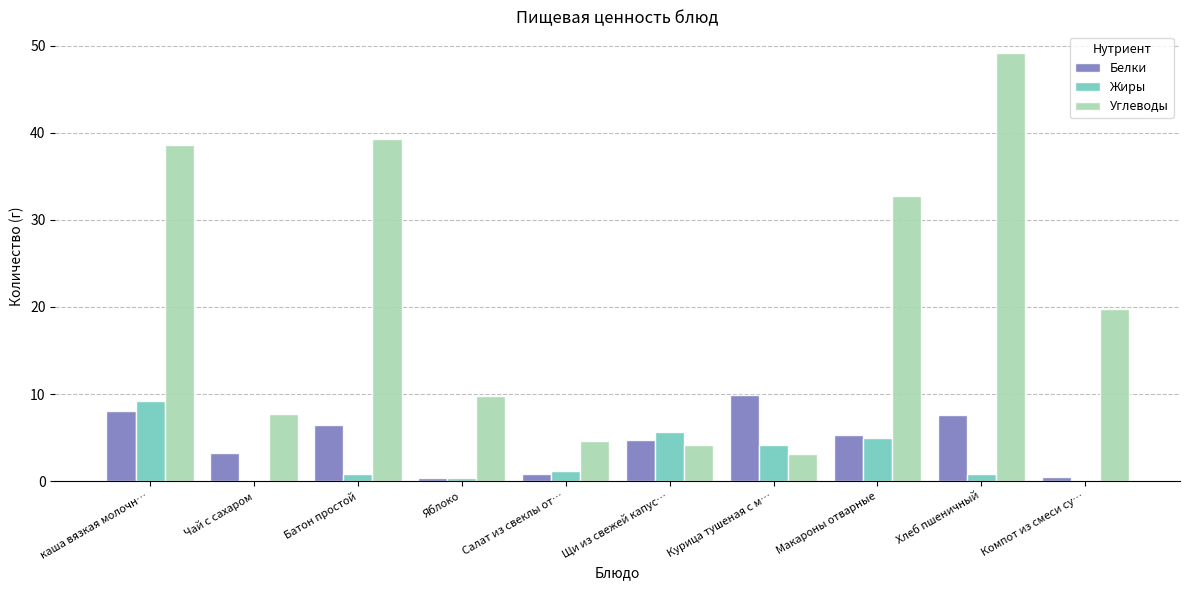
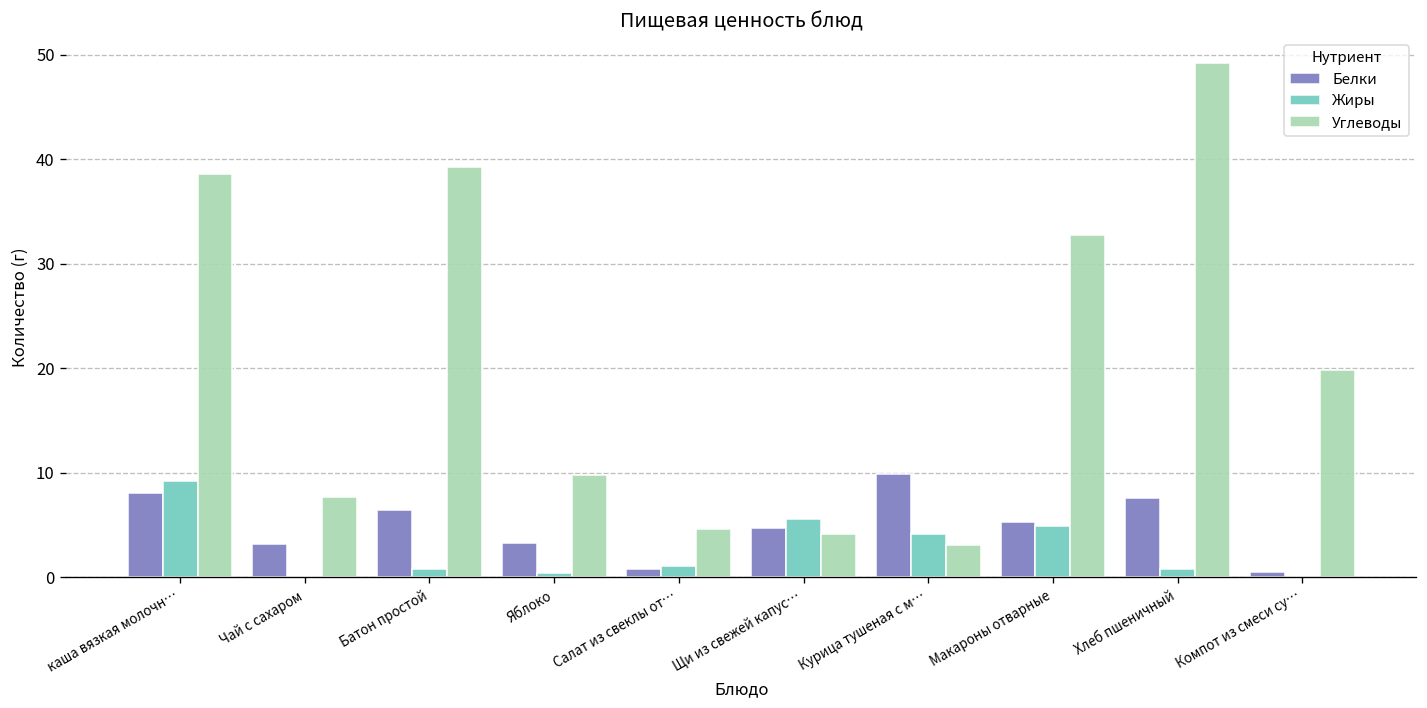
Белки, Яблоко: 0 -> 3
